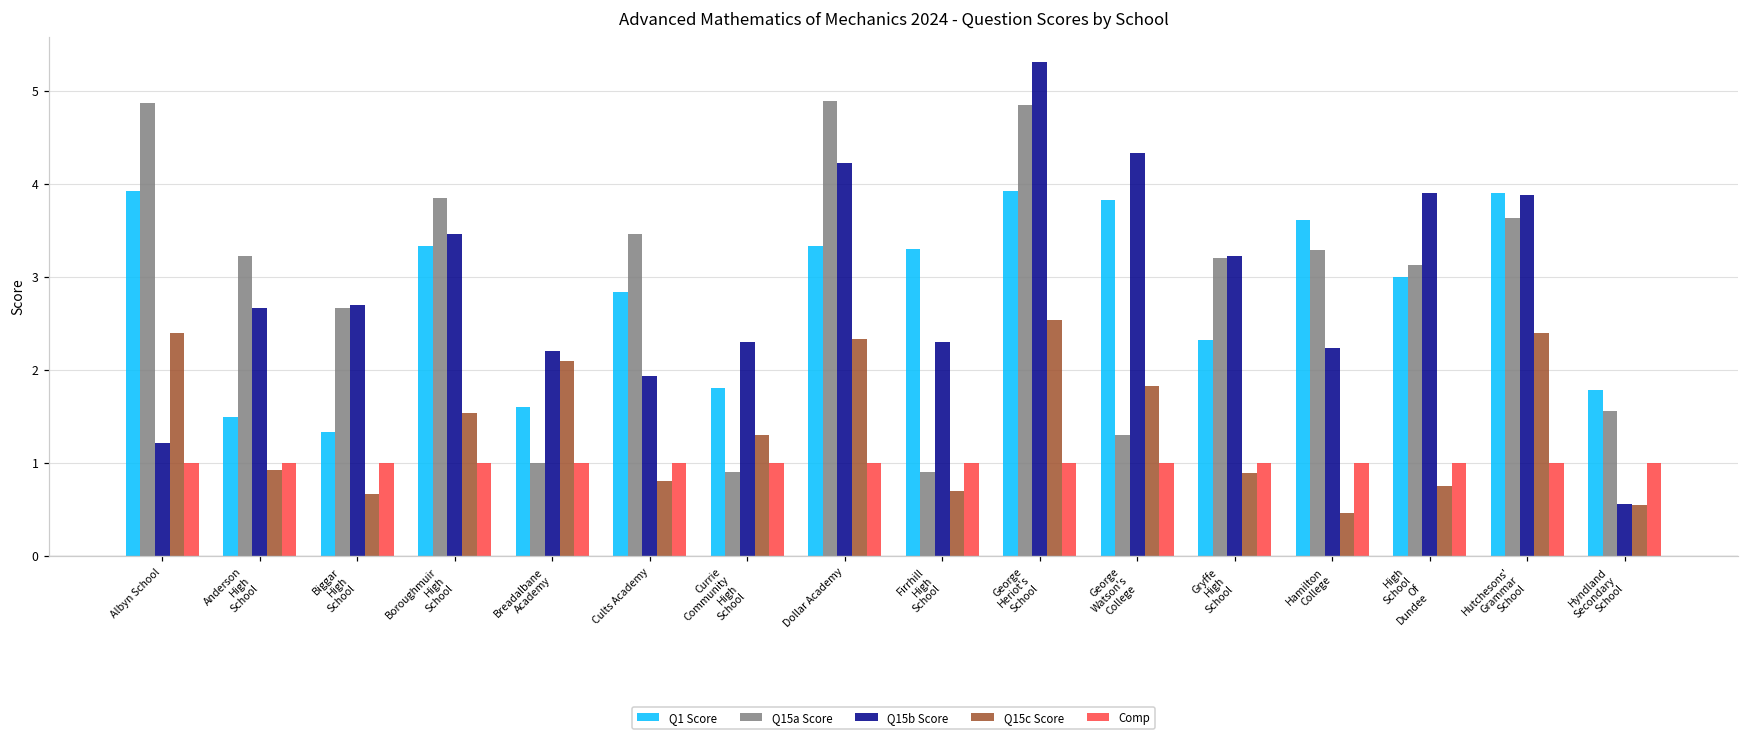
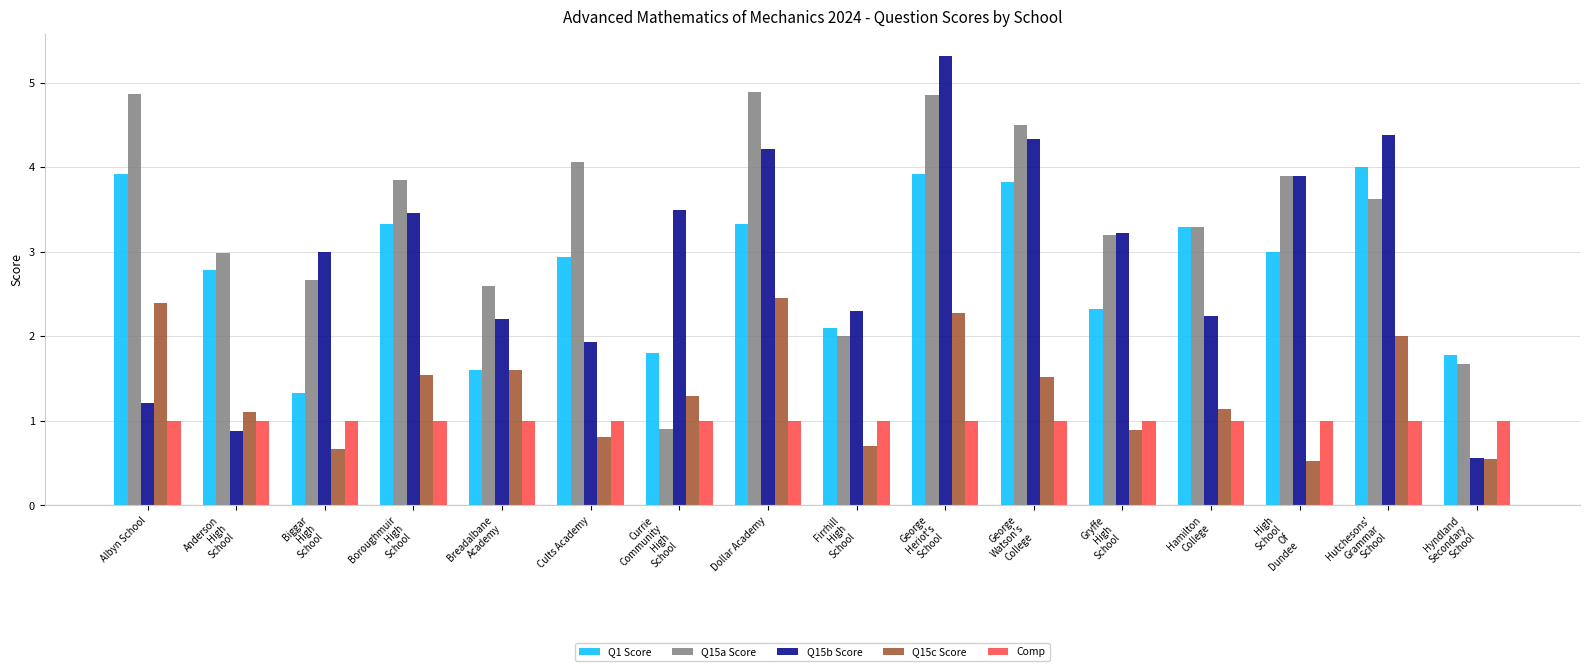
Q1 Score, Anderson High School: 1.5 -> 2.8
Q15a Score, Anderson High School: 3.2 -> 3.0
Q15b Score, Anderson High School: 2.7 -> 0.9
Q15c Score, Anderson High School: 0.9 -> 1.1
Q15b Score, Biggar High School: 2.7 -> 3.0
Q15a Score, Breadalbane Academy: 1.0 -> 2.6
Q15c Score, Breadalbane Academy: 2.1 -> 1.6
Q1 Score, Cults Academy: 2.8 -> 2.9
Q15a Score, Cults Academy: 3.5 -> 4.1
Q15b Score, Currie Community High School: 2.3 -> 3.5
Q15c Score, Dollar Academy: 2.3 -> 2.5
Q1 Score, Firrhill High School: 3.3 -> 2.1
Q15a Score, Firrhill High School: 0.9 -> 2.0
Q15c Score, George Heriot's School: 2.5 -> 2.3
Q15a Score, George Watson's College: 1.3 -> 4.5
Q15c Score, George Watson's College: 1.8 -> 1.5
Q1 Score, Hamilton College: 3.6 -> 3.3
Q15c Score, Hamilton College: 0.5 -> 1.1
Q15a Score, High School Of Dundee: 3.1 -> 3.9
Q15c Score, High School Of Dundee: 0.8 -> 0.5
Q1 Score, Hutchesons' Grammar School: 3.9 -> 4.0
Q15b Score, Hutchesons' Grammar School: 3.9 -> 4.4
Q15c Score, Hutchesons' Grammar School: 2.4 -> 2.0
Q15a Score, Hyndland Secondary School: 1.6 -> 1.7
